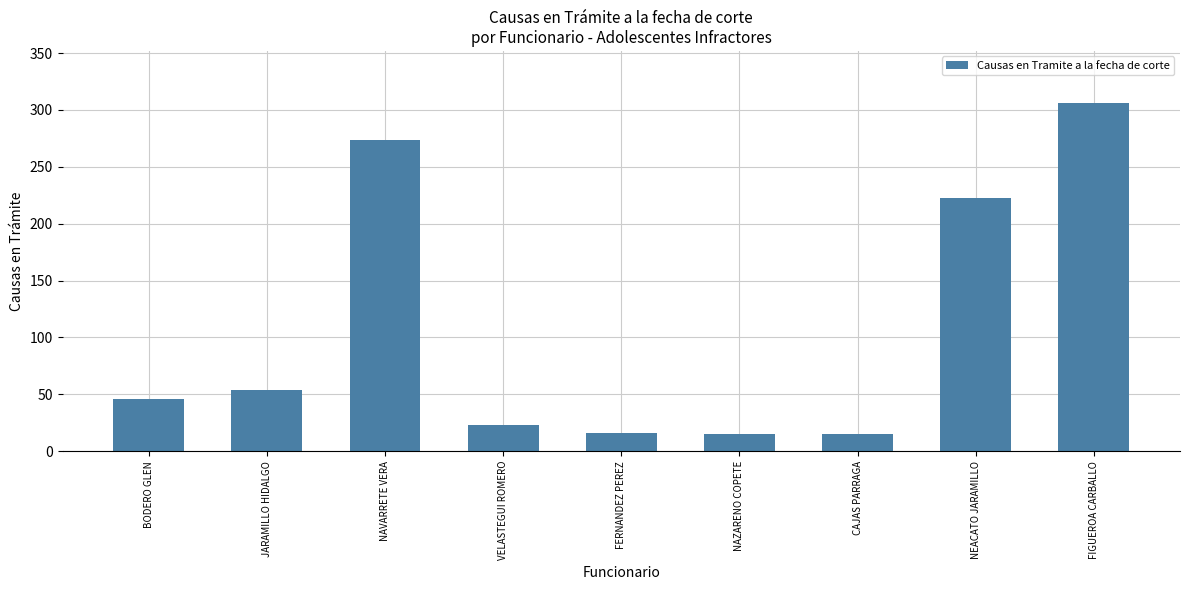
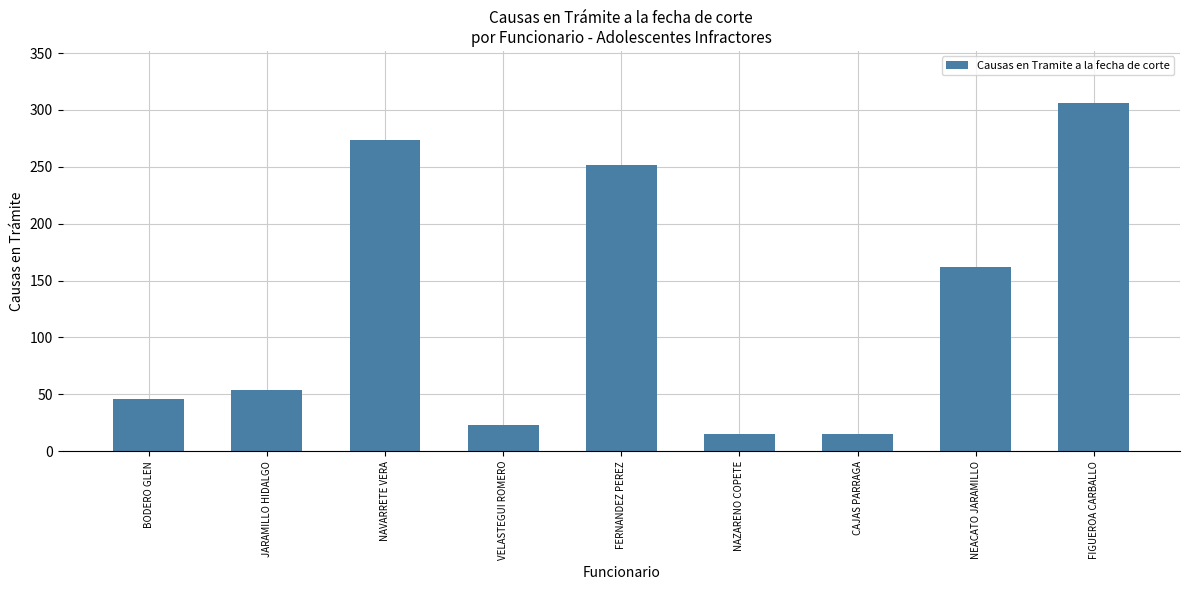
FERNANDEZ PEREZ: 16 -> 252
NEACATO JARAMILLO: 223 -> 162
